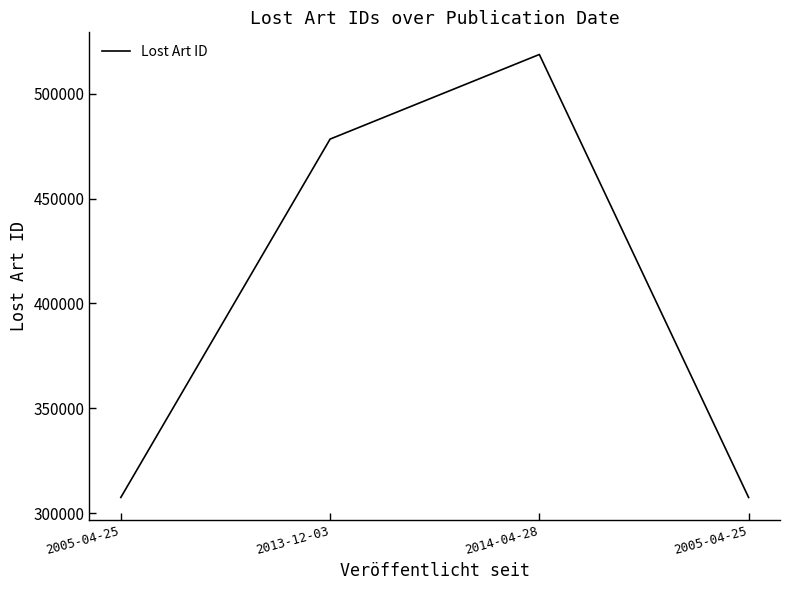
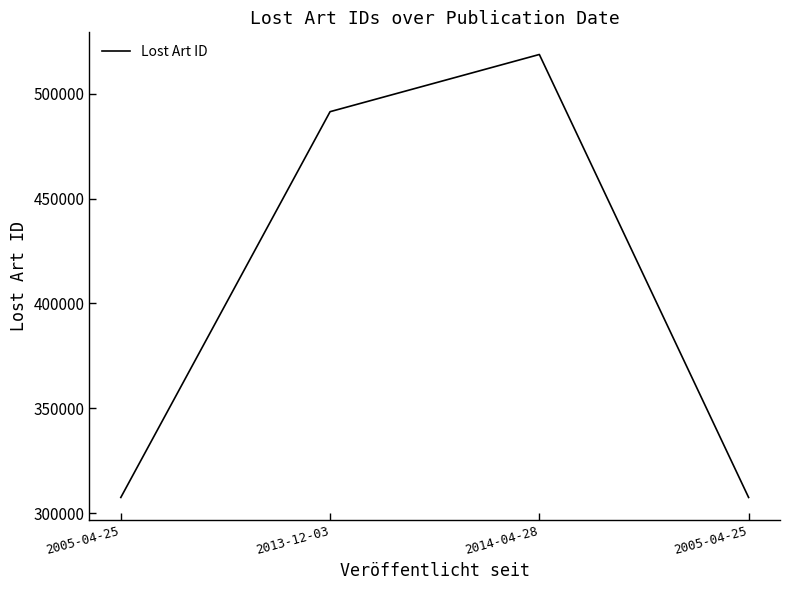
2013-12-03: 478000 -> 491000
